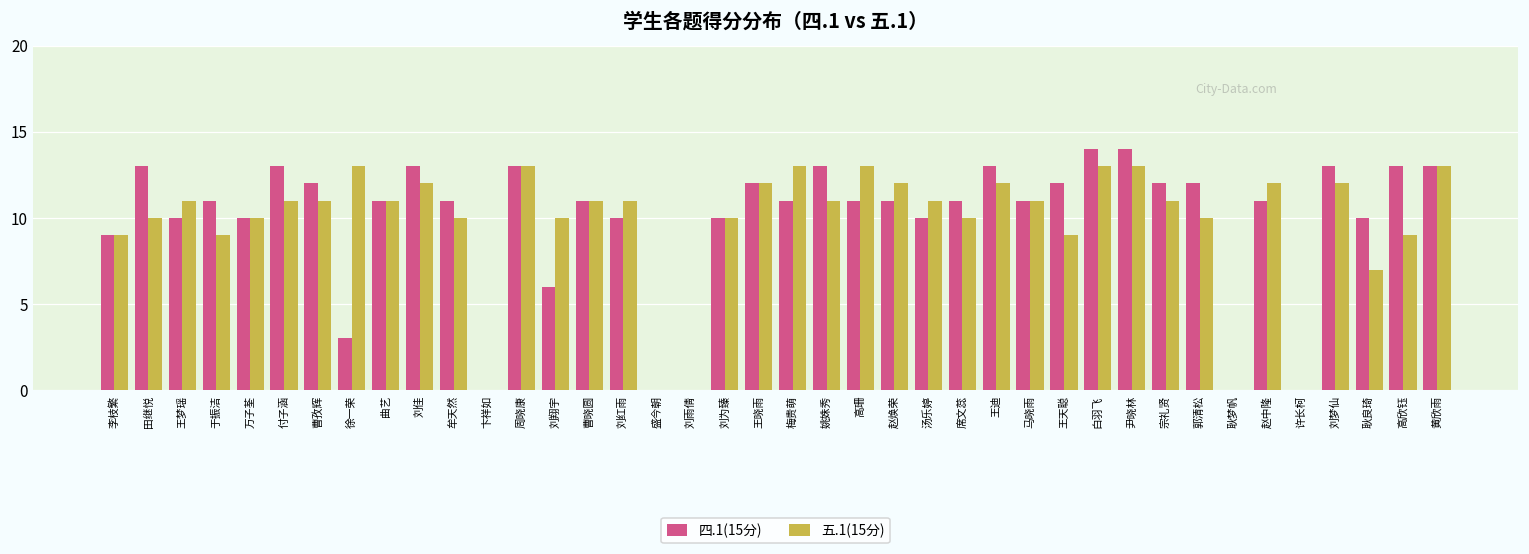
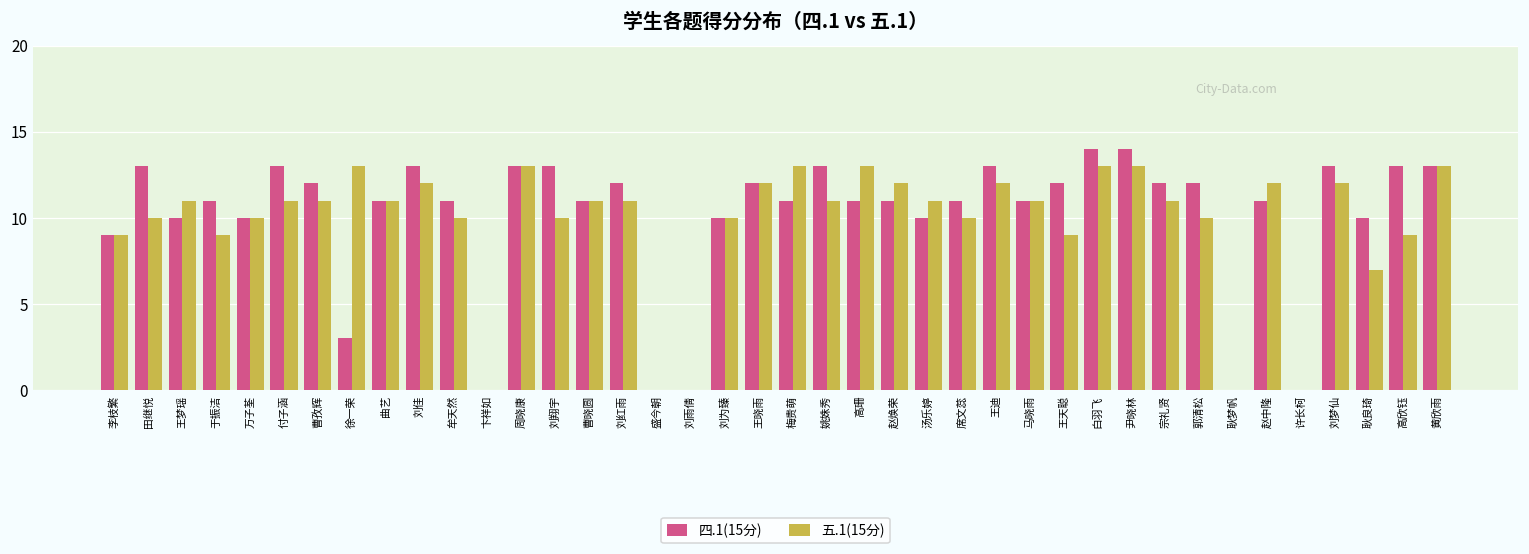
四.1(15分), 刘翔宇: 6 -> 13
四.1(15分), 刘红雨: 10 -> 12
